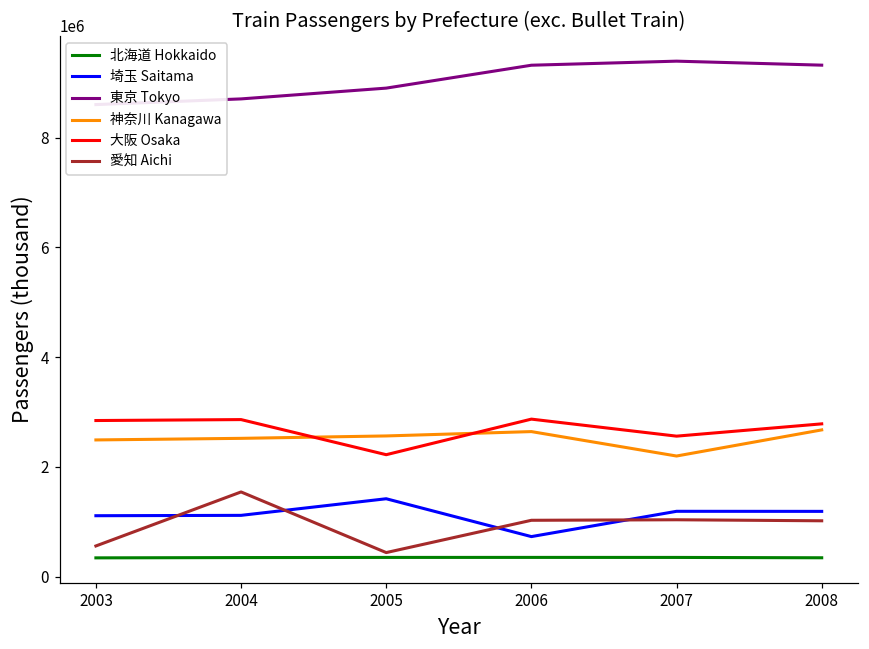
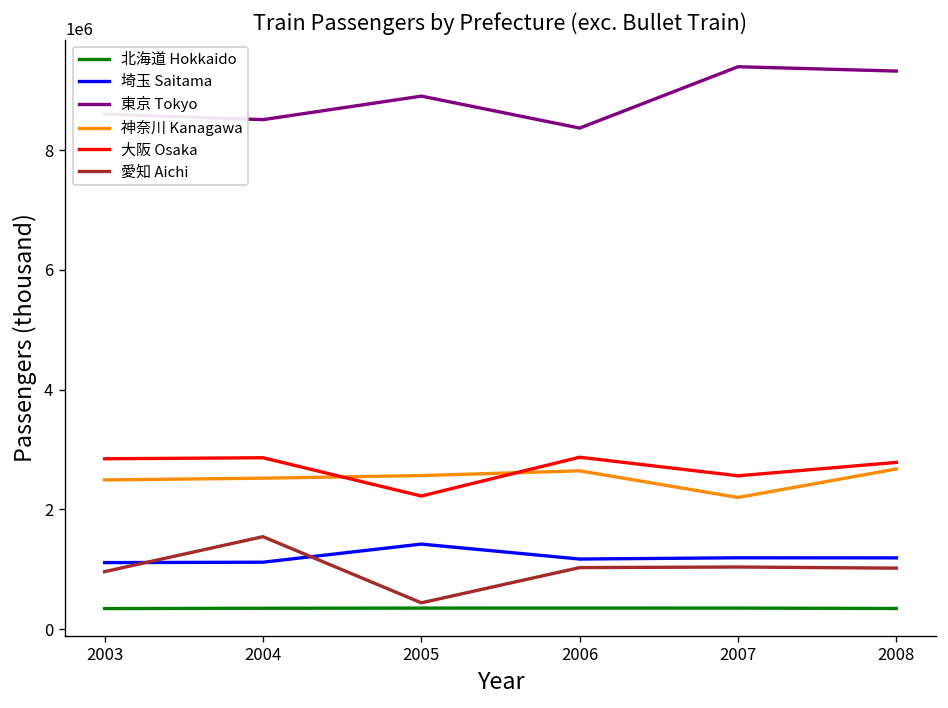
愛知 Aichi, 2003: 600000 -> 1000000
東京 Tokyo, 2004: 8700000 -> 8500000
埼玉 Saitama, 2006: 700000 -> 1200000
東京 Tokyo, 2006: 9300000 -> 8400000
